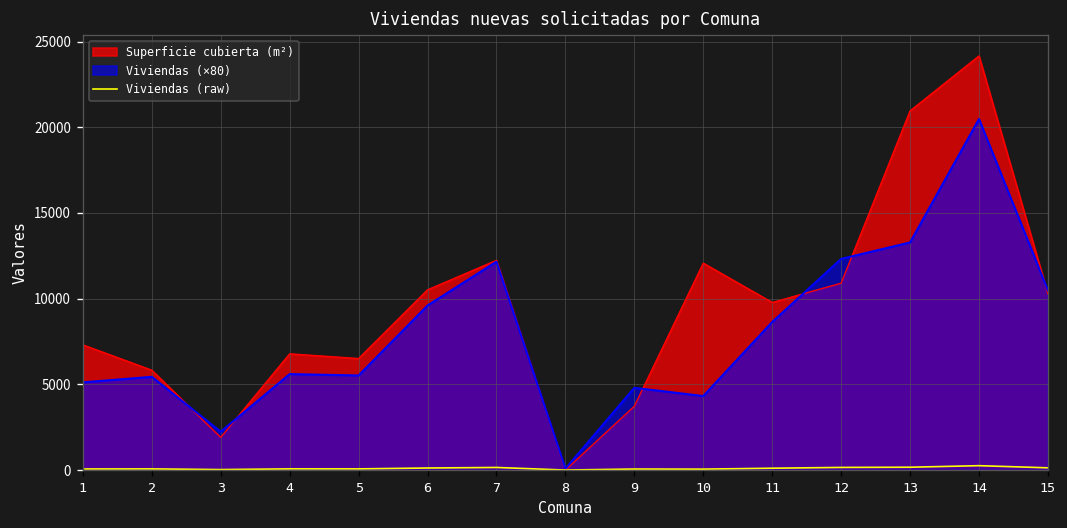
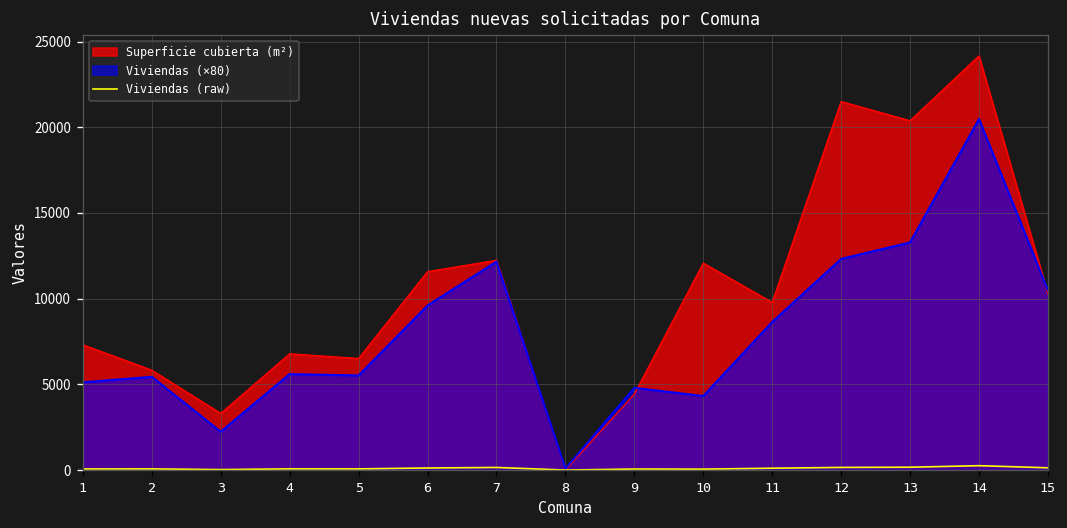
Superficie cubierta (m²), 3: 1900 -> 3300
Superficie cubierta (m²), 6: 10500 -> 11600
Superficie cubierta (m²), 9: 3700 -> 4400
Superficie cubierta (m²), 12: 10900 -> 21500
Superficie cubierta (m²), 13: 21000 -> 20400
